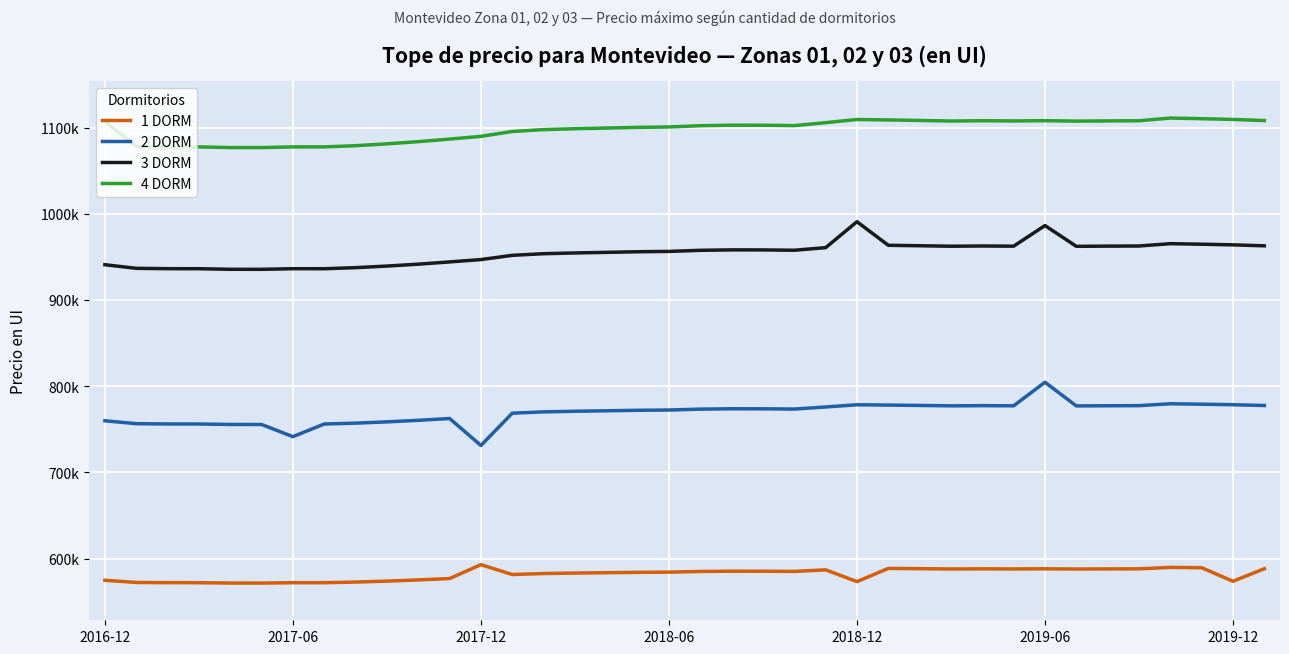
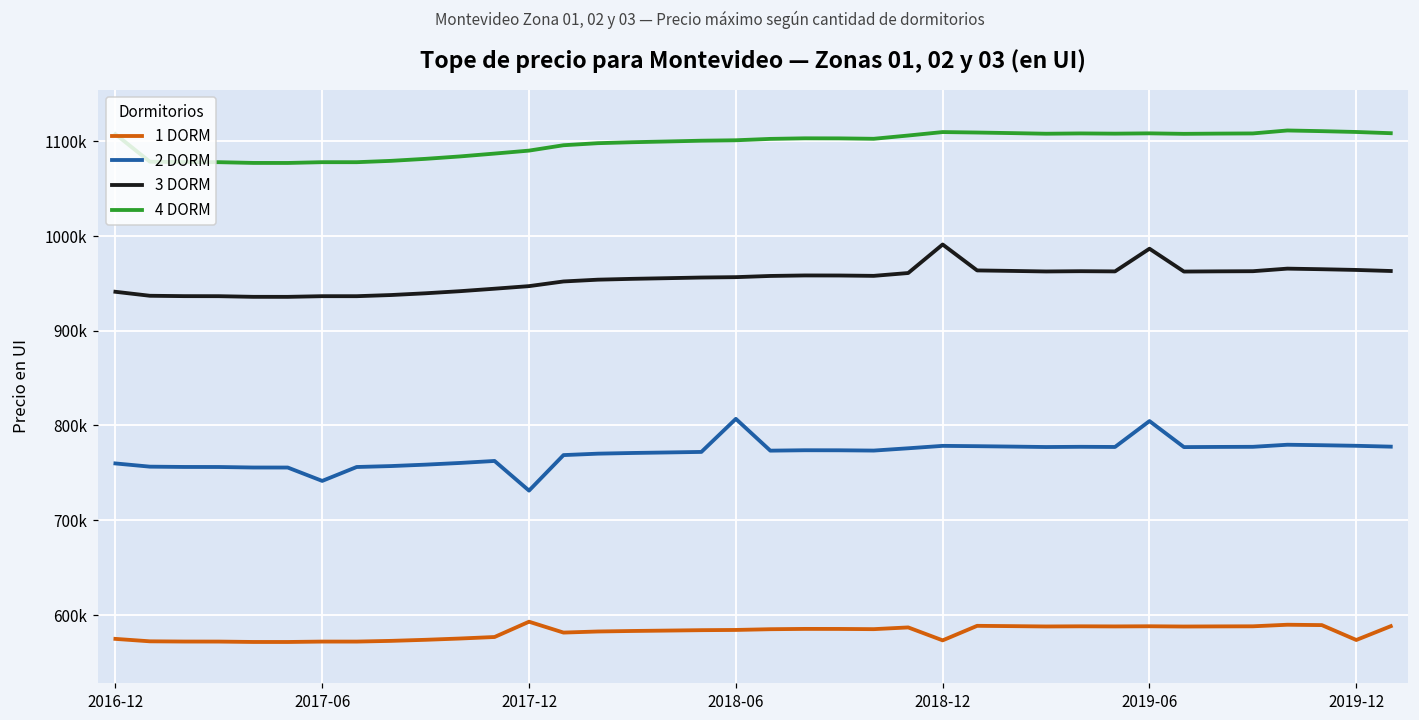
2 DORM, 2018-06: 770000 -> 810000
